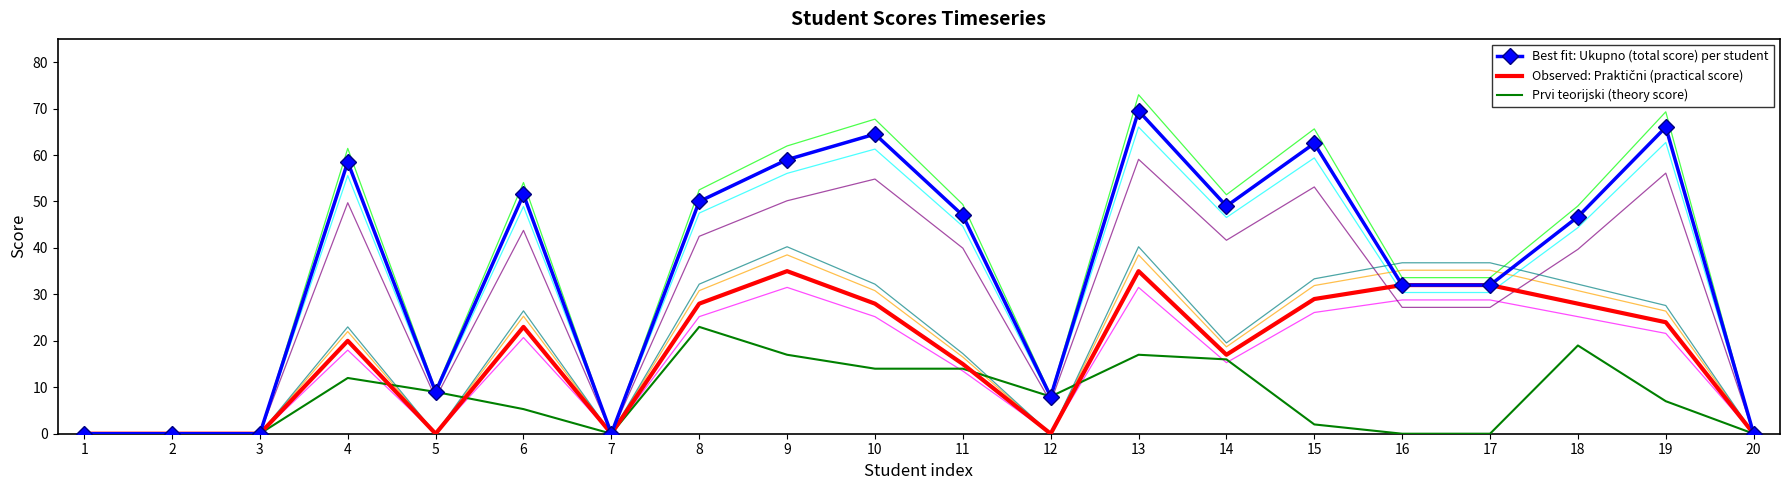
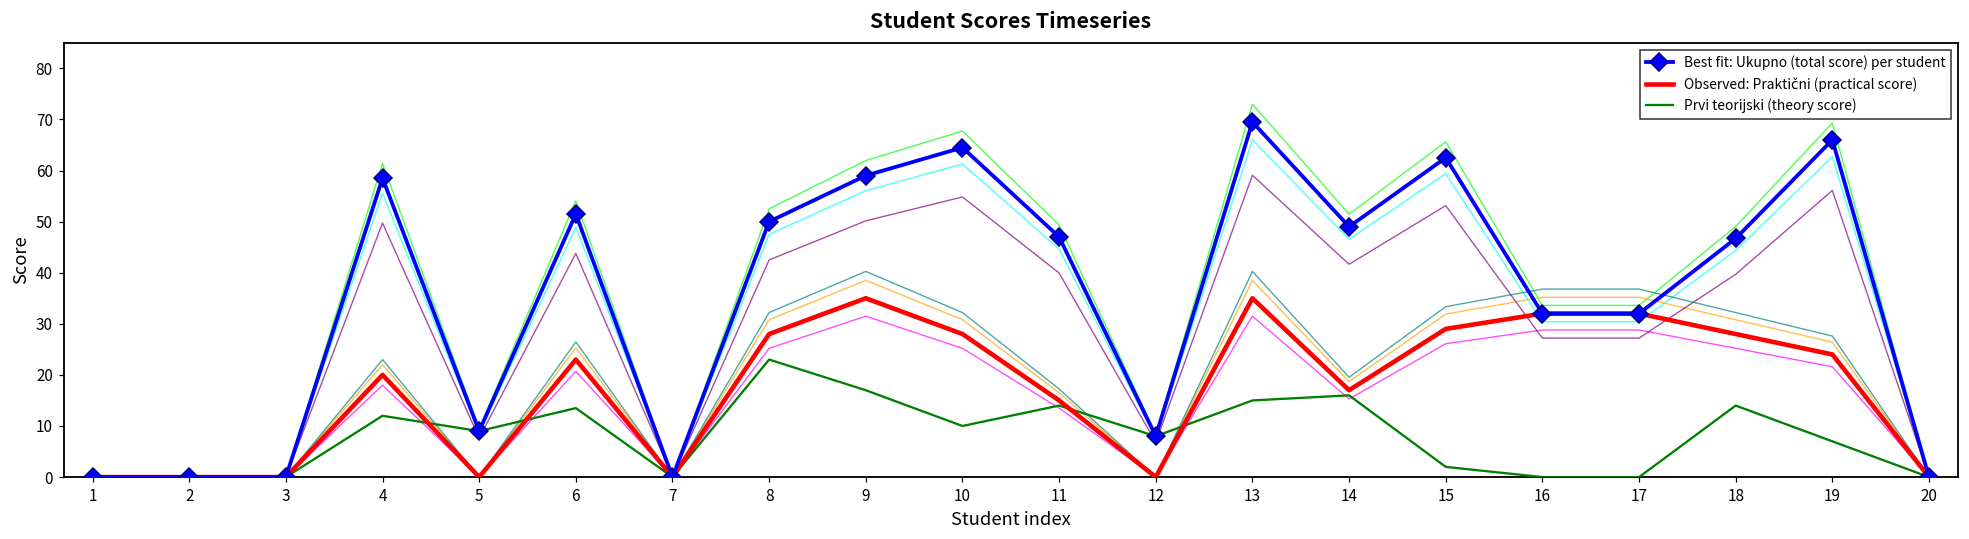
Prvi teorijski (theory score), 6: 5 -> 14
Prvi teorijski (theory score), 10: 14 -> 10
Prvi teorijski (theory score), 13: 17 -> 15
Prvi teorijski (theory score), 18: 19 -> 14
